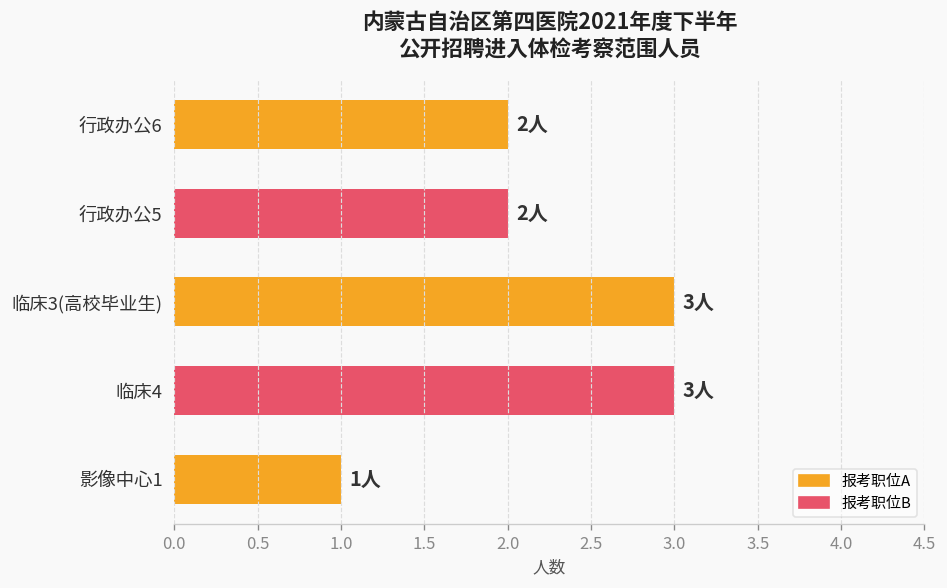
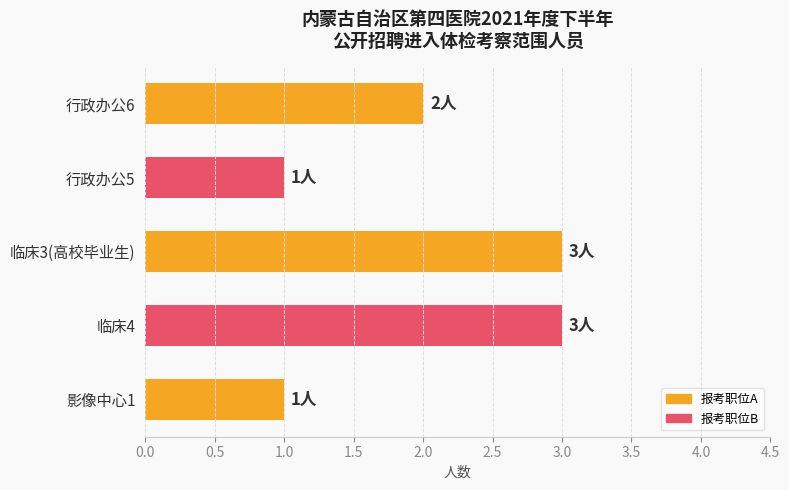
行政办公5: 2人 -> 1人
